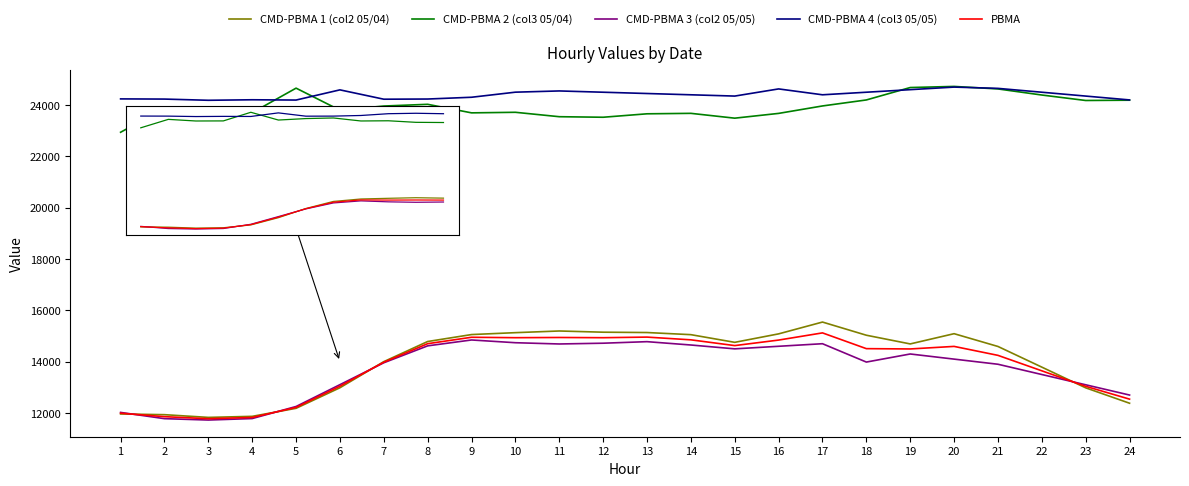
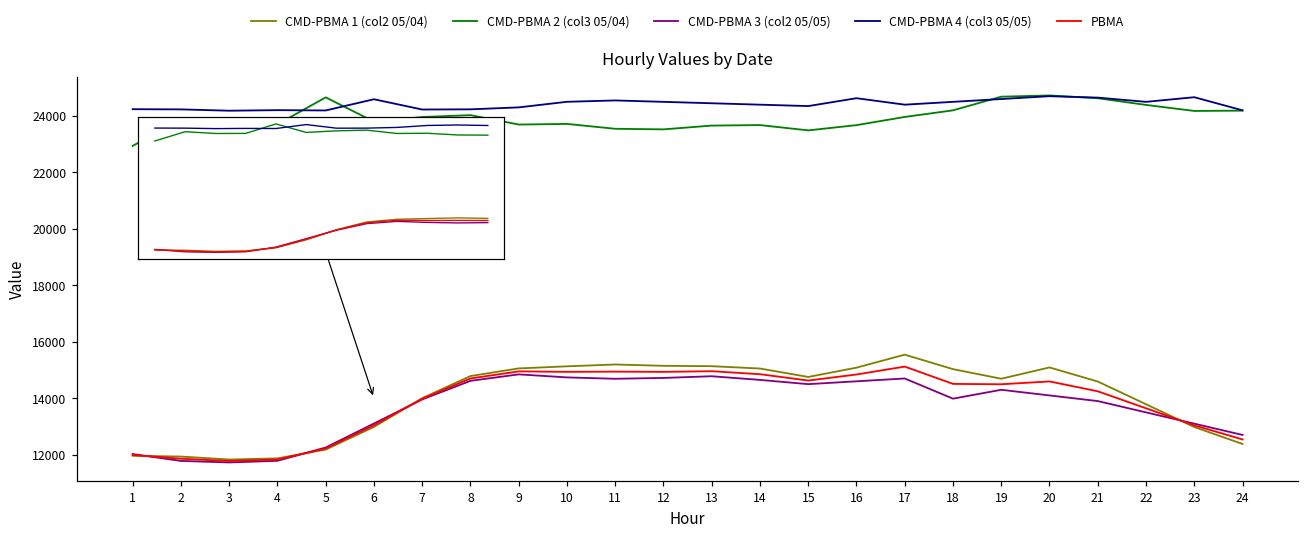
CMD-PBMA 4 (col3 05/05), 23: 24400 -> 24700
